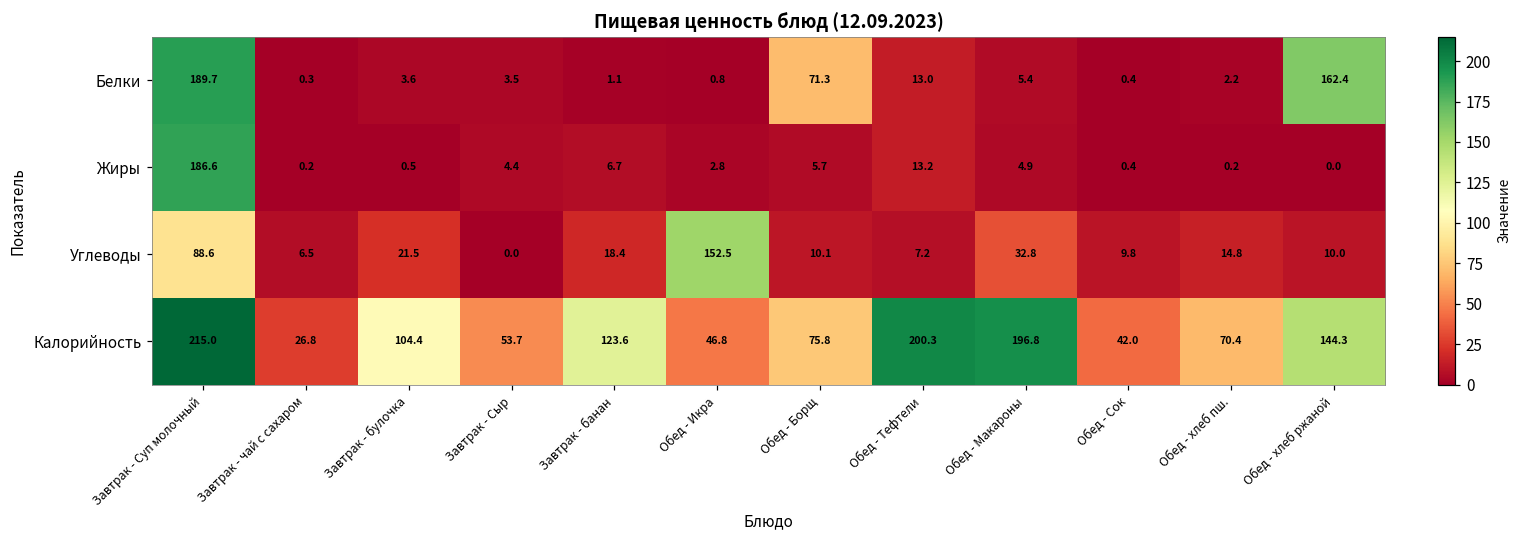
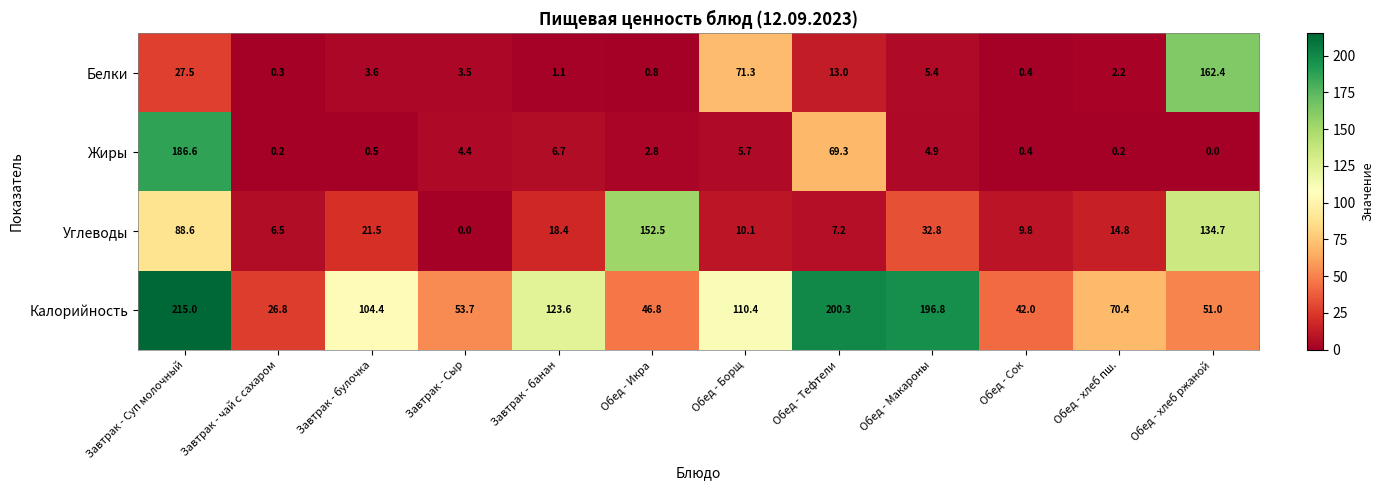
Белки, Завтрак - Суп молочный: 189.7 -> 27.5
Жиры, Обед - Тефтели: 13.2 -> 69.3
Углеводы, Обед - хлеб ржаной: 10.0 -> 134.7
Калорийность, Обед - Борщ: 75.8 -> 110.4
Калорийность, Обед - хлеб ржаной: 144.3 -> 51.0
